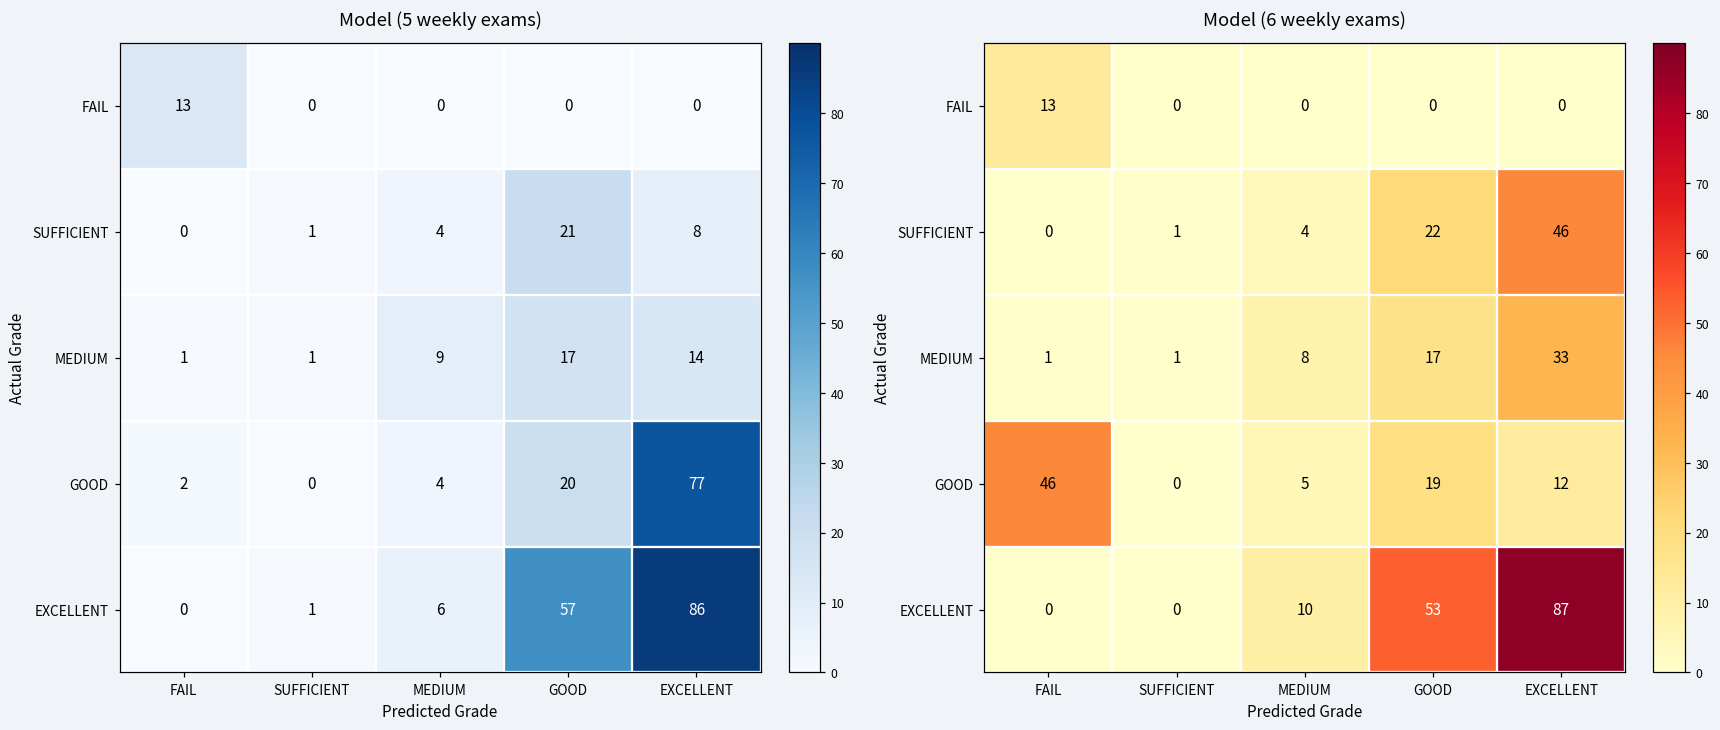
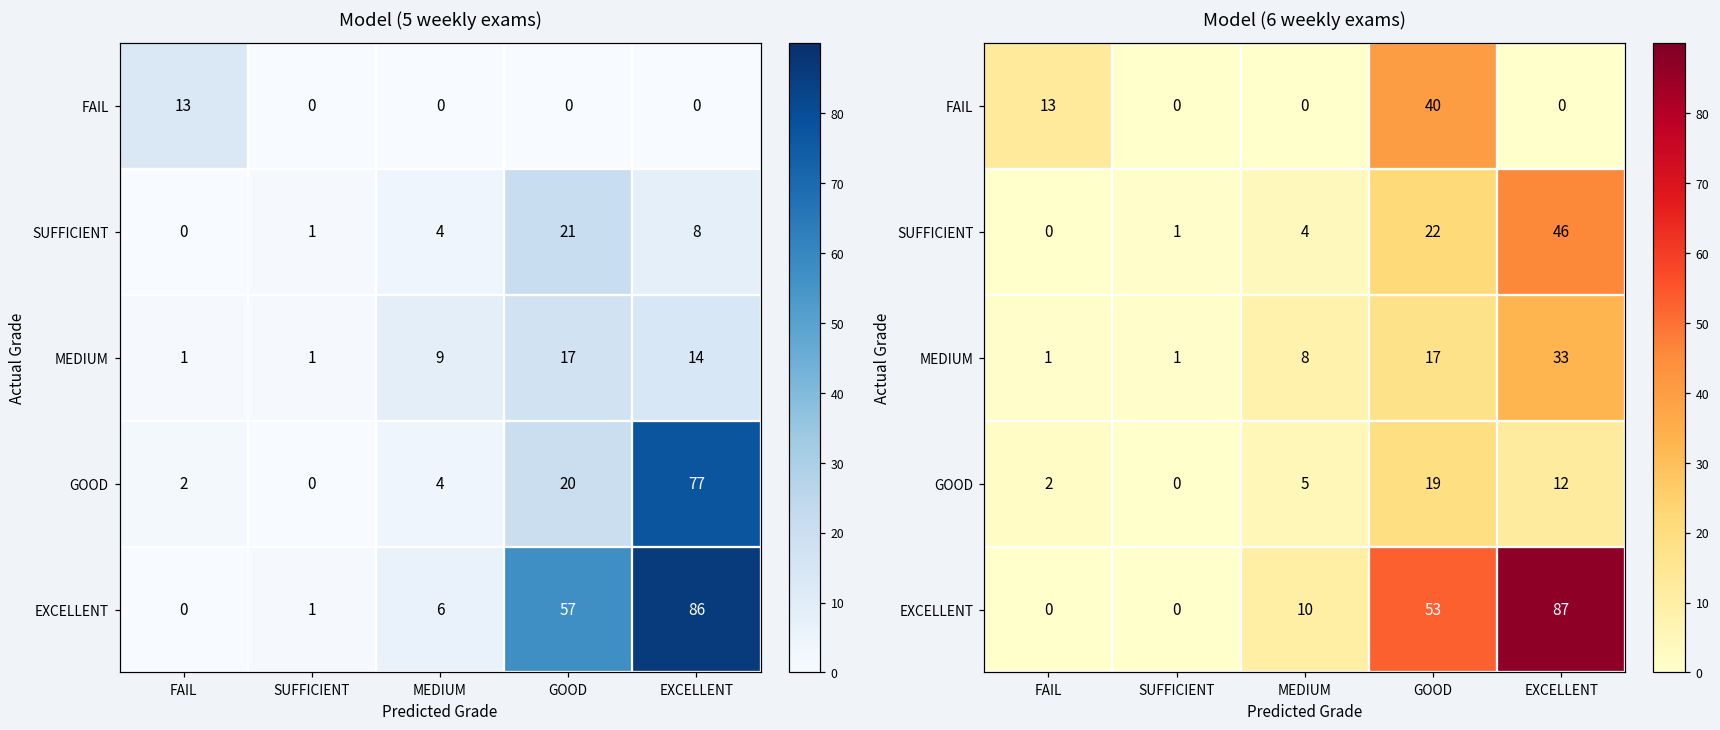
Model (6 weekly exams), FAIL, GOOD: 0 -> 40
Model (6 weekly exams), GOOD, FAIL: 46 -> 2
